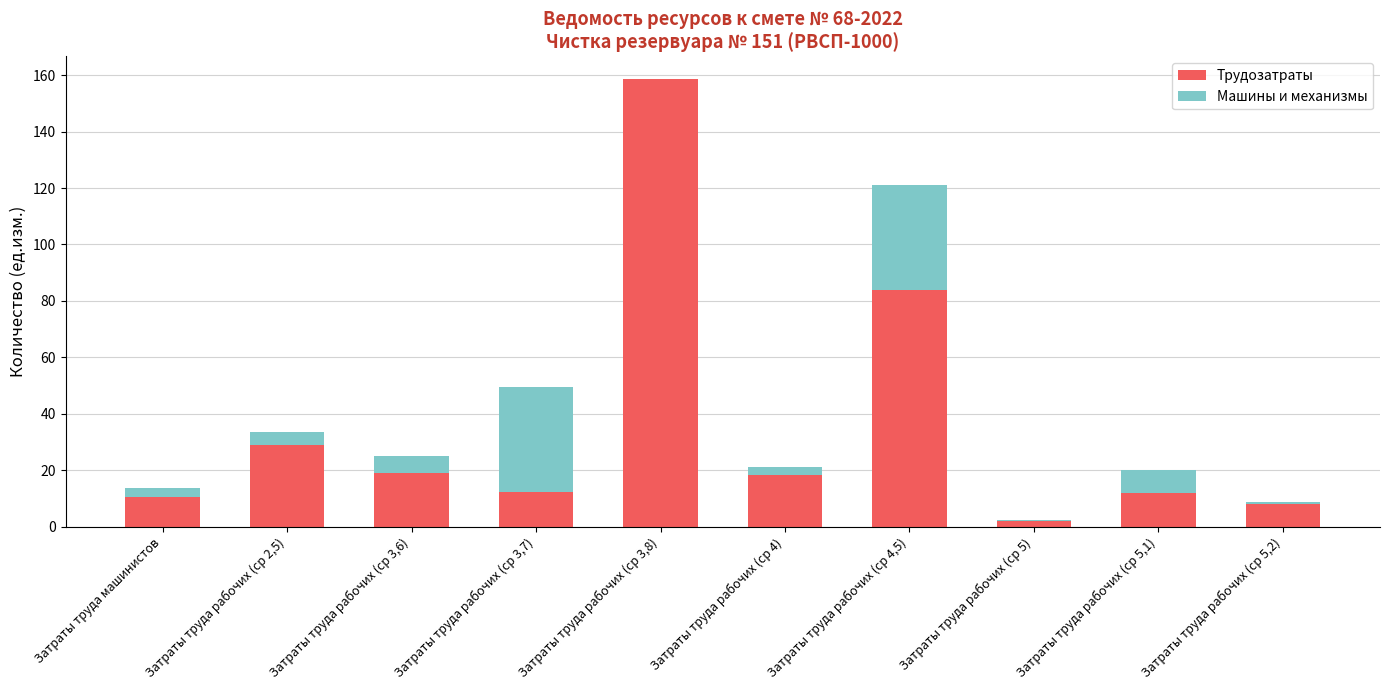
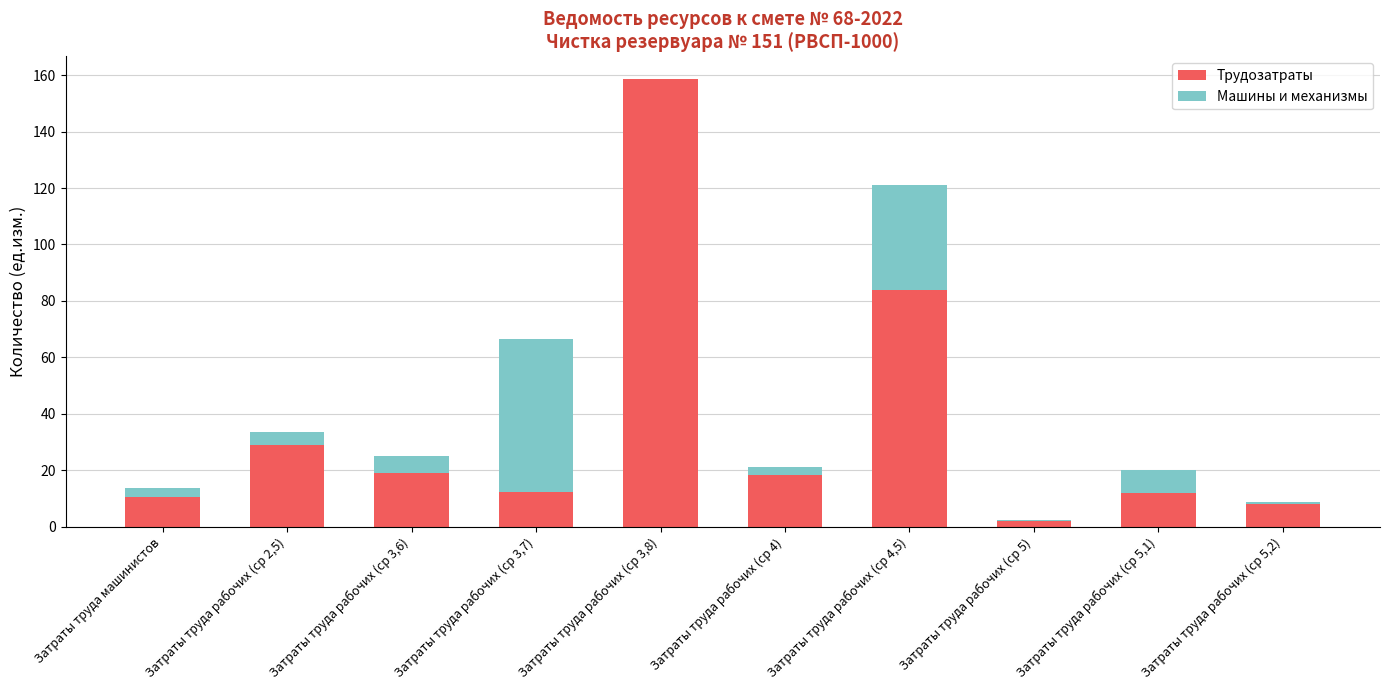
Машины и механизмы, Затраты труда рабочих (ср 3,7): 37 -> 54
